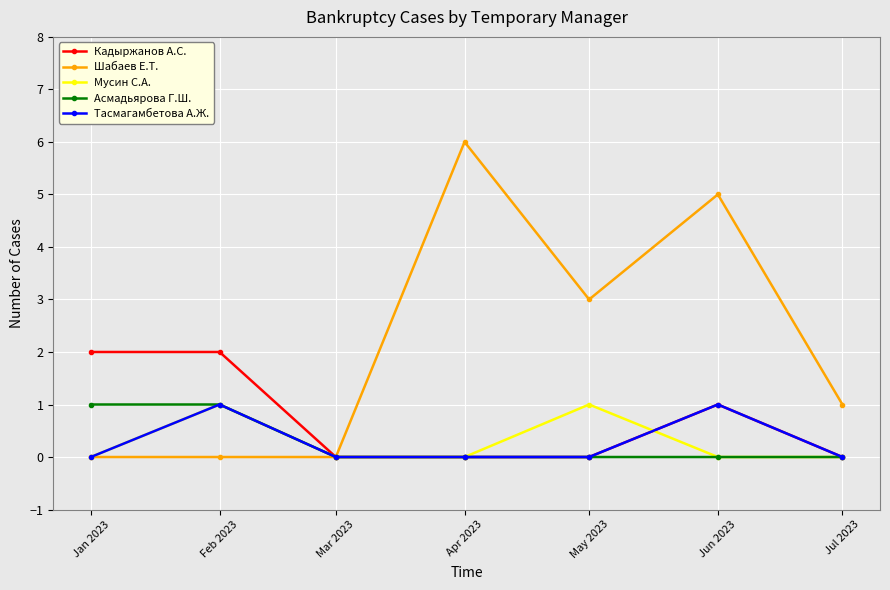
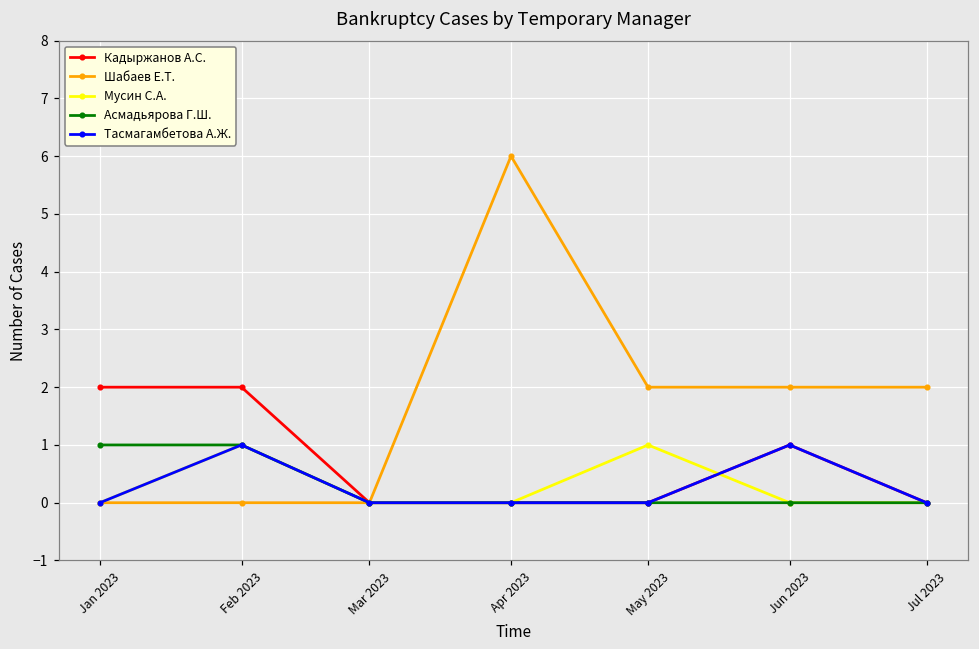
Шабаев Е.Т., May 2023: 3 -> 2
Шабаев Е.Т., Jun 2023: 5 -> 2
Шабаев Е.Т., Jul 2023: 1 -> 2
